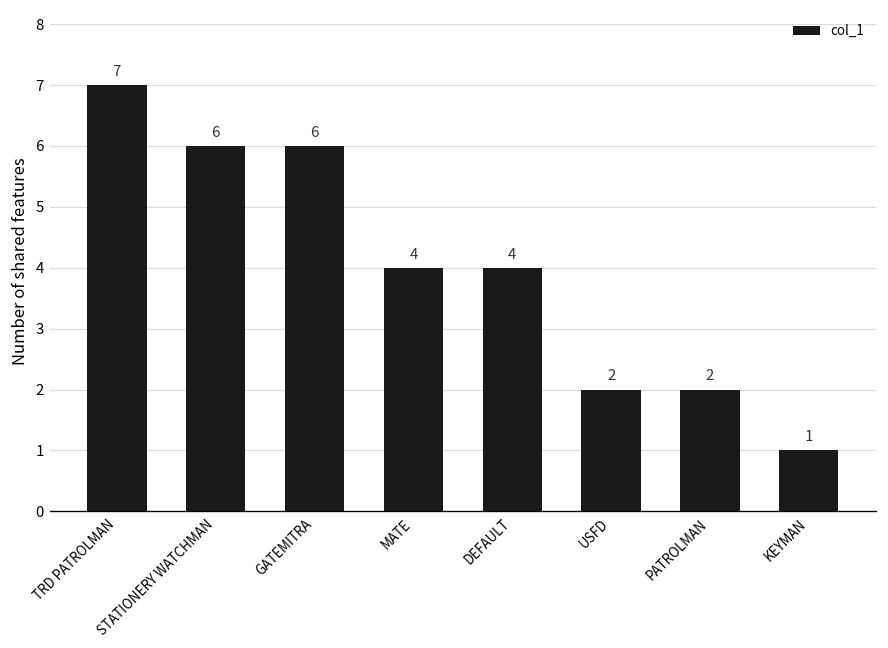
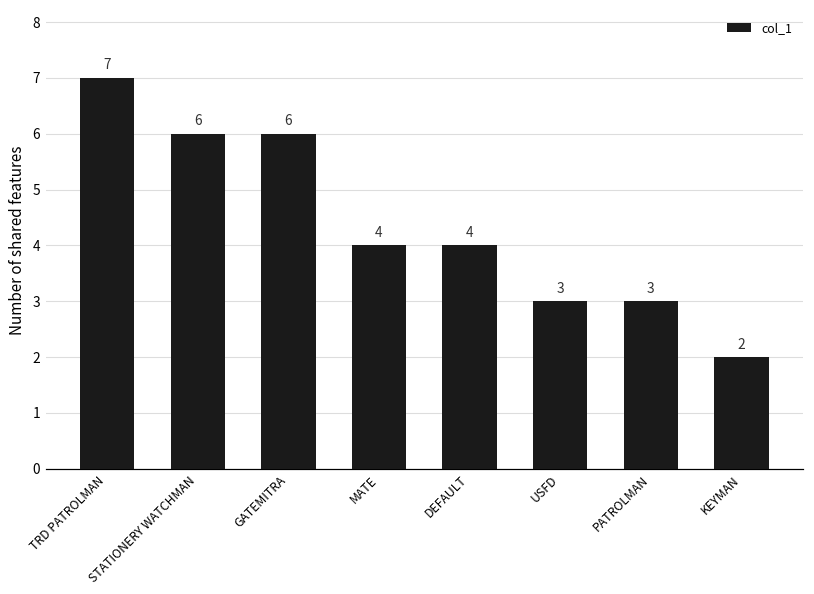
USFD: 2 -> 3
PATROLMAN: 2 -> 3
KEYMAN: 1 -> 2
